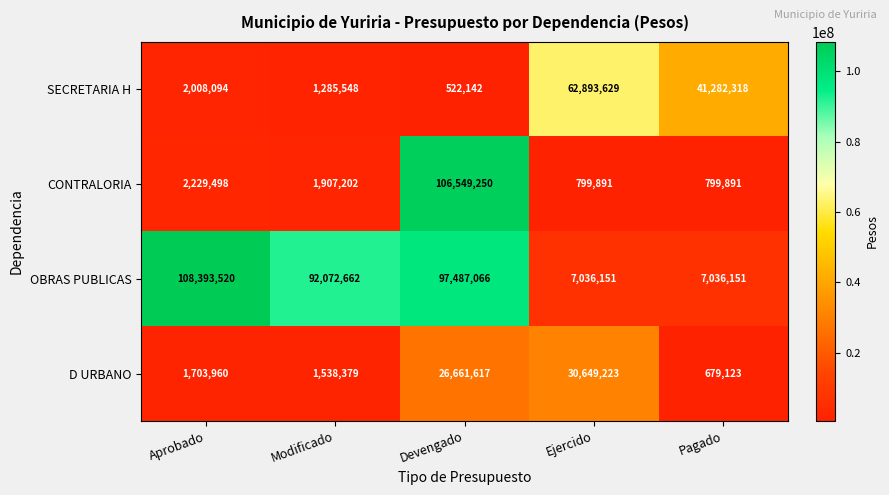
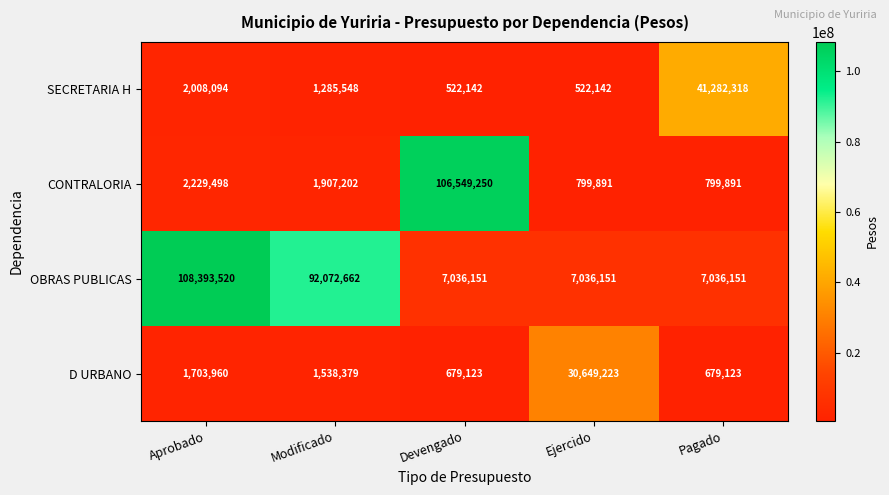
SECRETARIA H, Ejercido: 62,893,629 -> 522,142
OBRAS PUBLICAS, Devengado: 97,487,066 -> 7,036,151
D URBANO, Devengado: 26,661,617 -> 679,123
